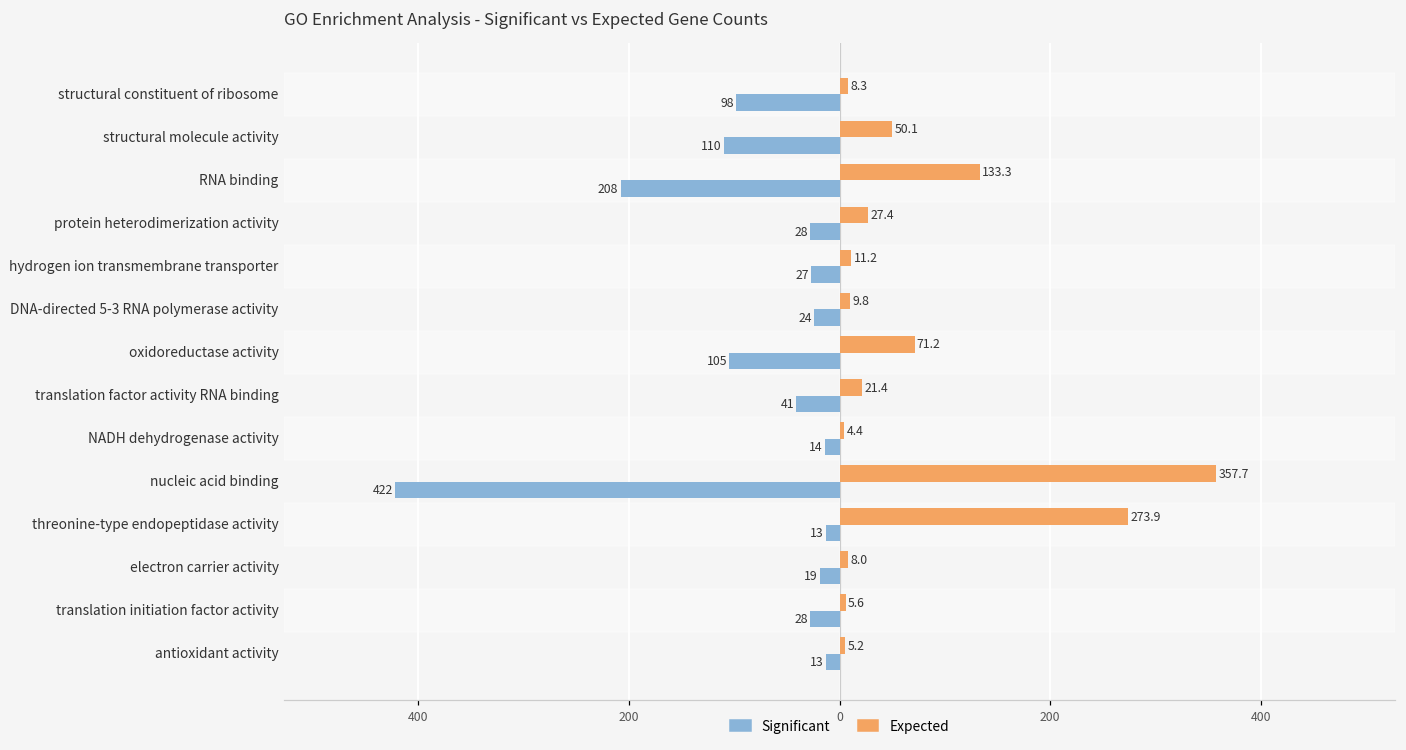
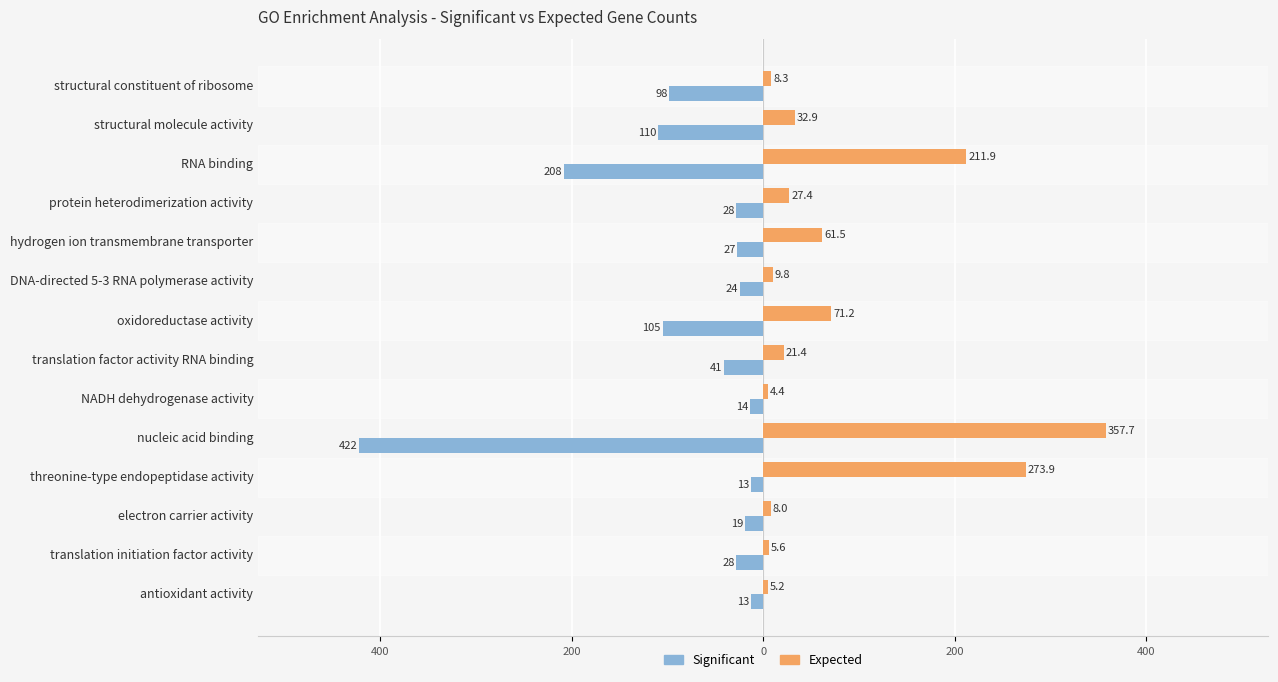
Expected, structural molecule activity: 50.1 -> 32.9
Expected, RNA binding: 133.3 -> 211.9
Expected, hydrogen ion transmembrane transporter: 11.2 -> 61.5
